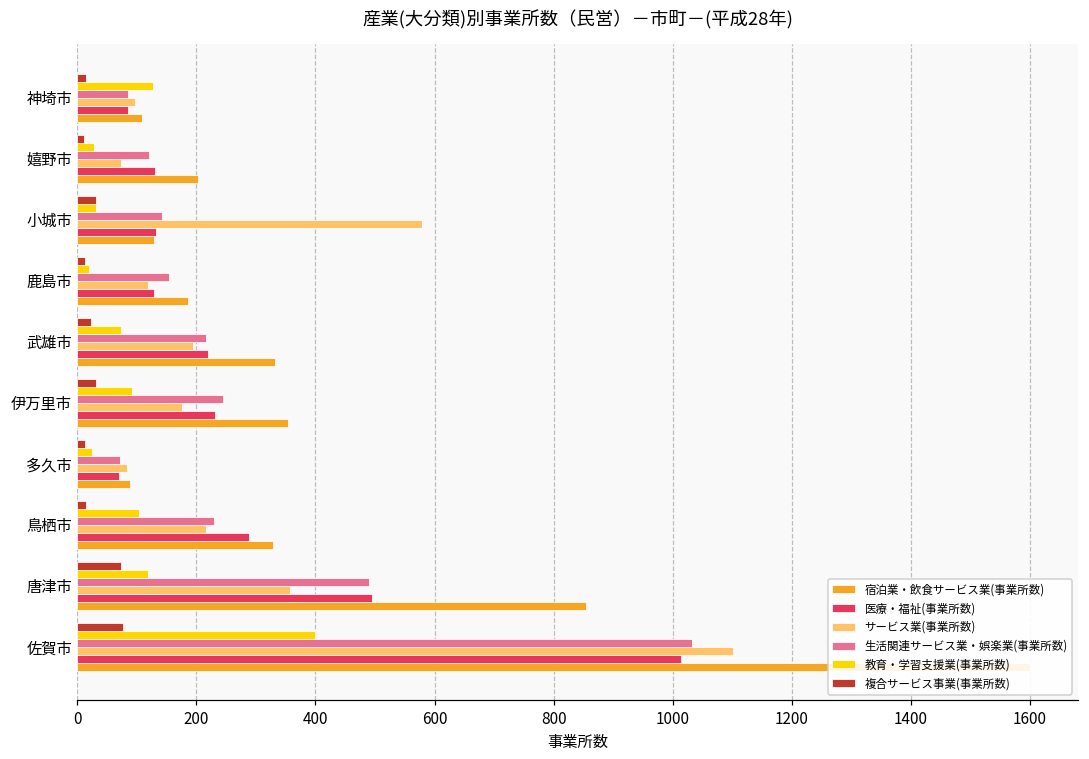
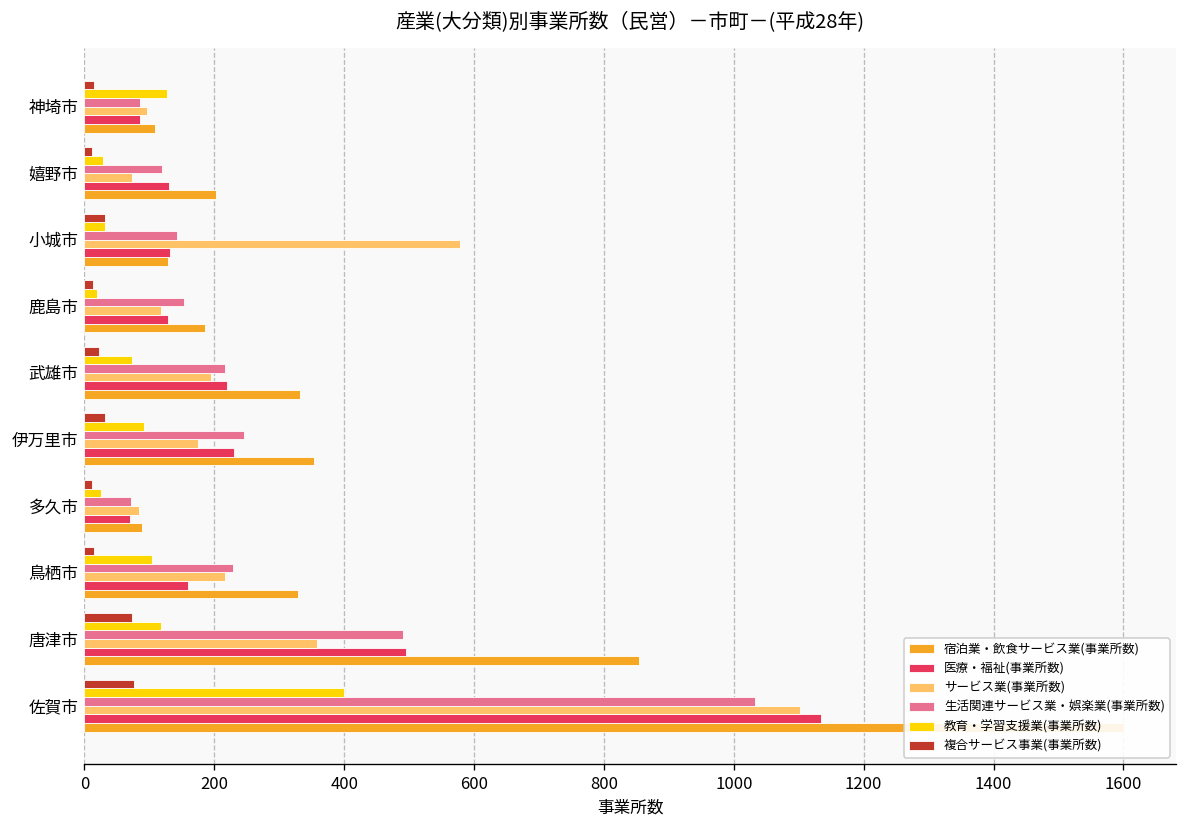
医療・福祉(事業所数), 鳥栖市: 290 -> 160
医療・福祉(事業所数), 佐賀市: 1010 -> 1140
